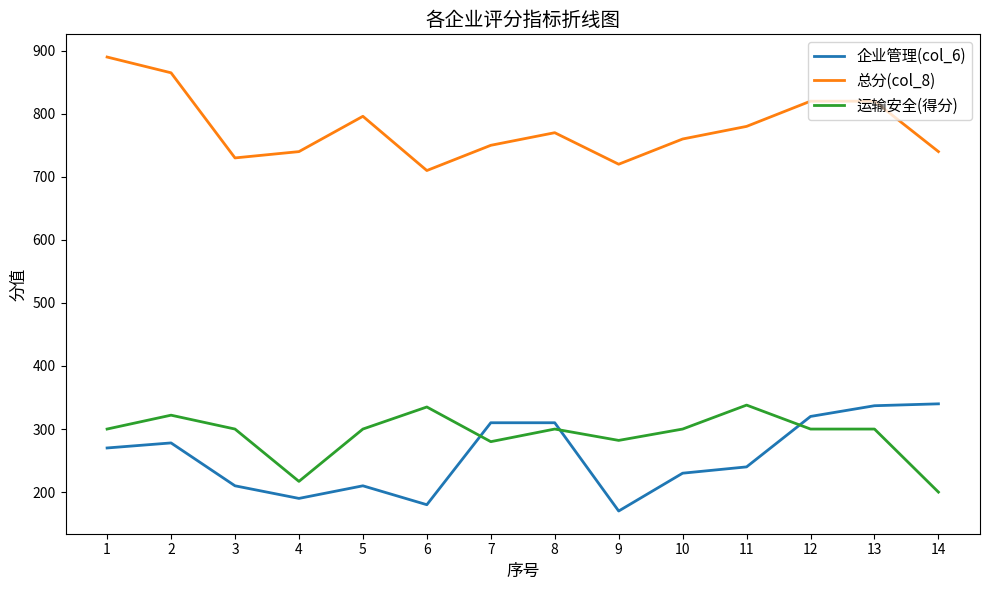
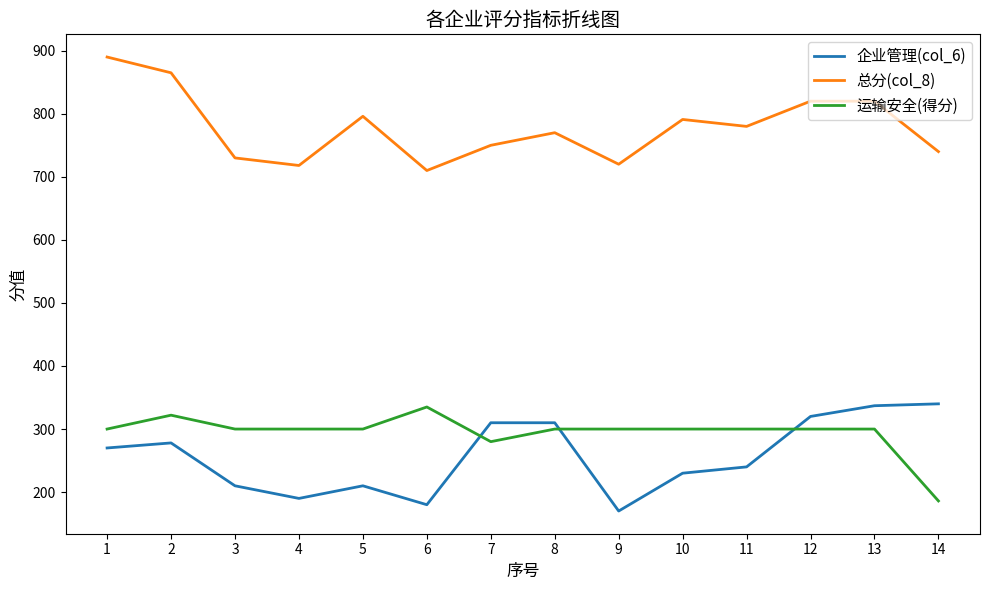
总分(col_8), 4: 740 -> 720
运输安全(得分), 4: 220 -> 300
运输安全(得分), 9: 280 -> 300
总分(col_8), 10: 760 -> 790
运输安全(得分), 11: 340 -> 300
运输安全(得分), 14: 200 -> 190
